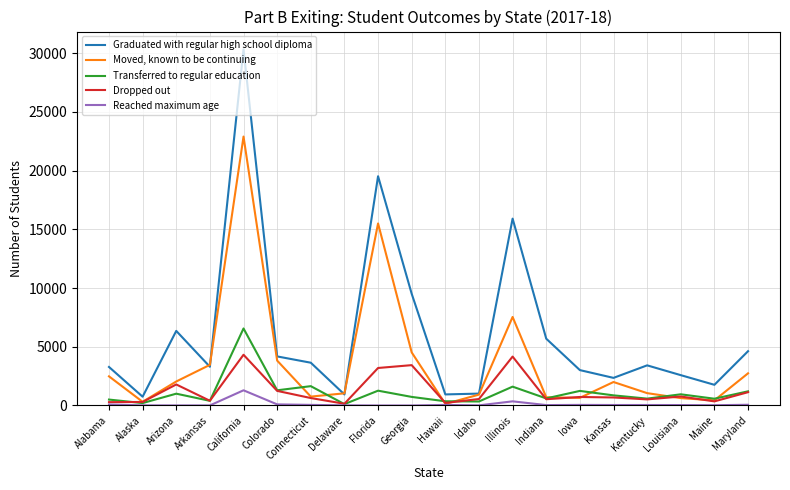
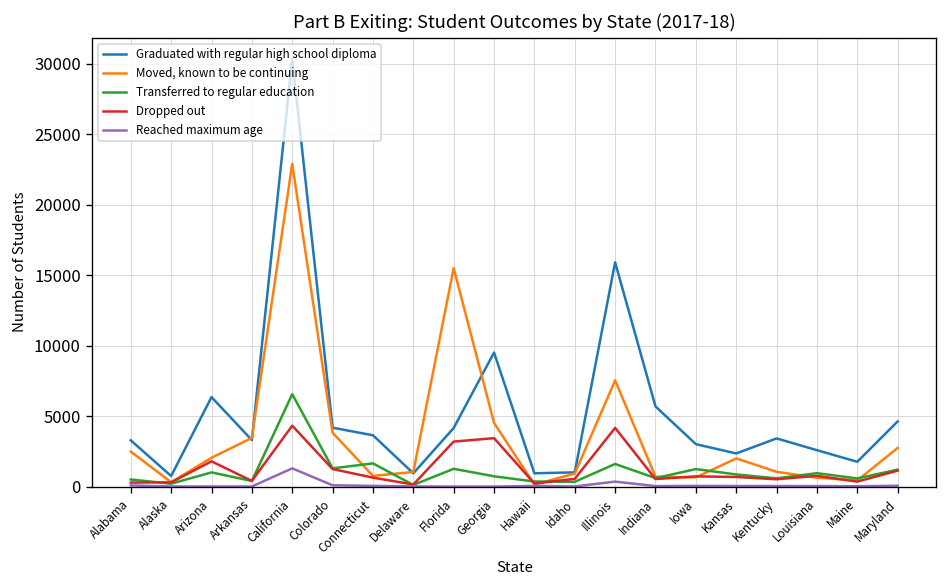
Graduated with regular high school diploma, Florida: 19500 -> 4200
